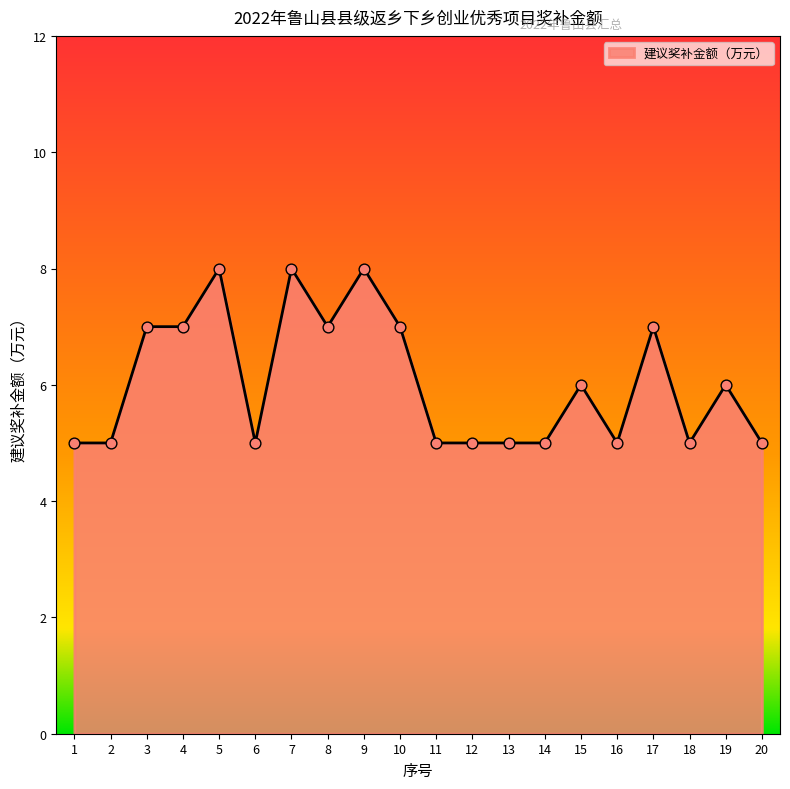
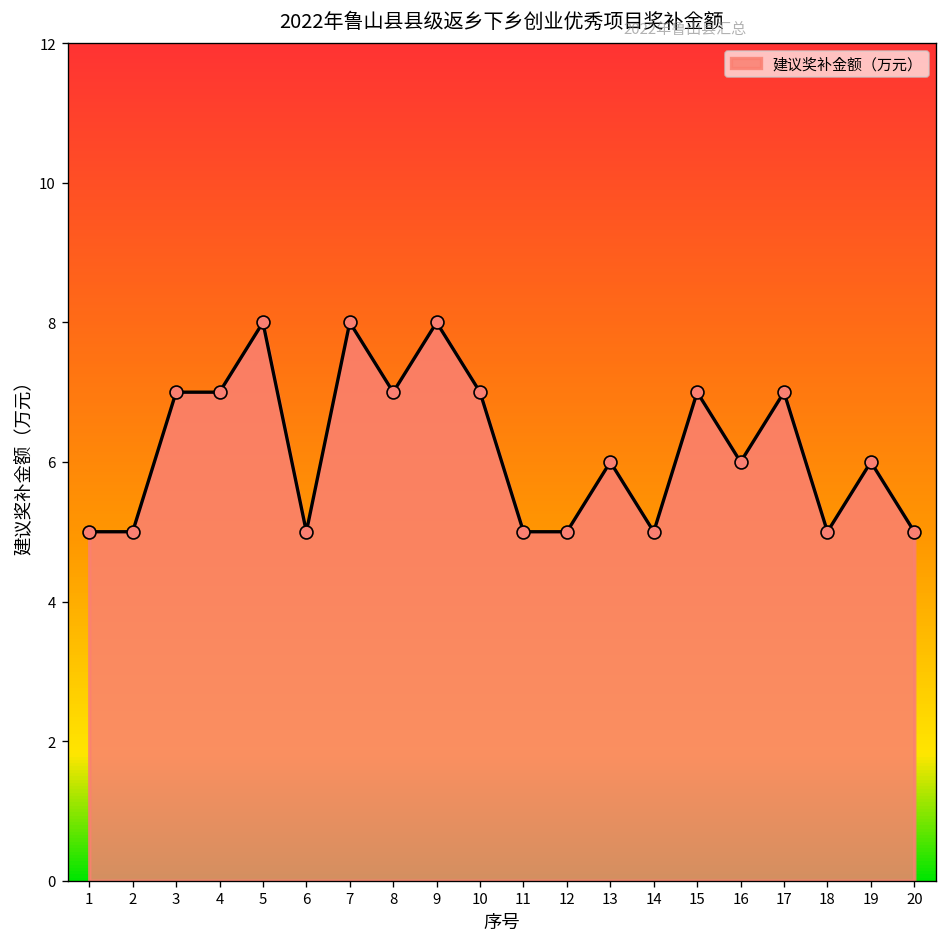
13: 5 -> 6
15: 6 -> 7
16: 5 -> 6
